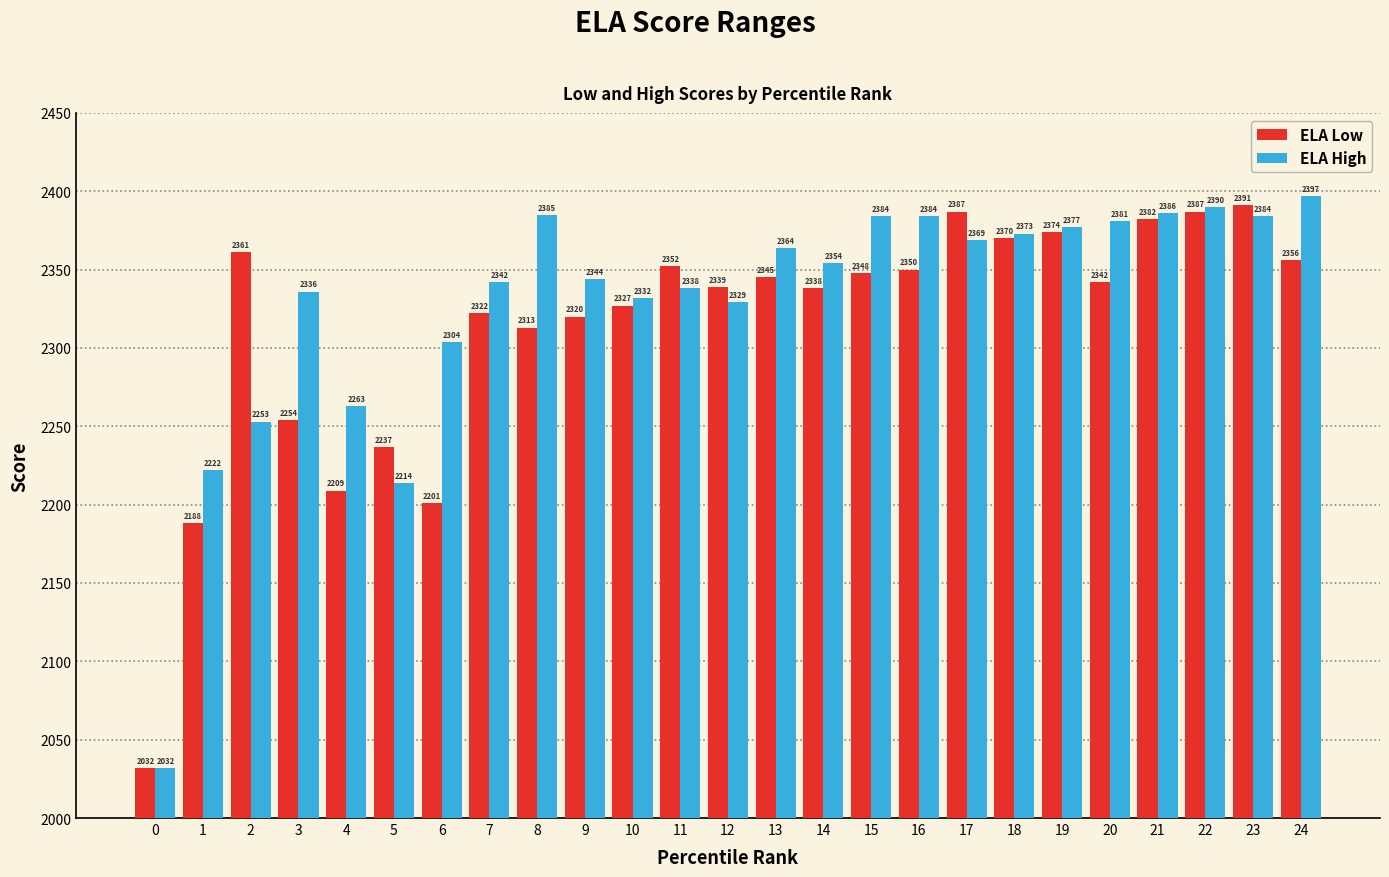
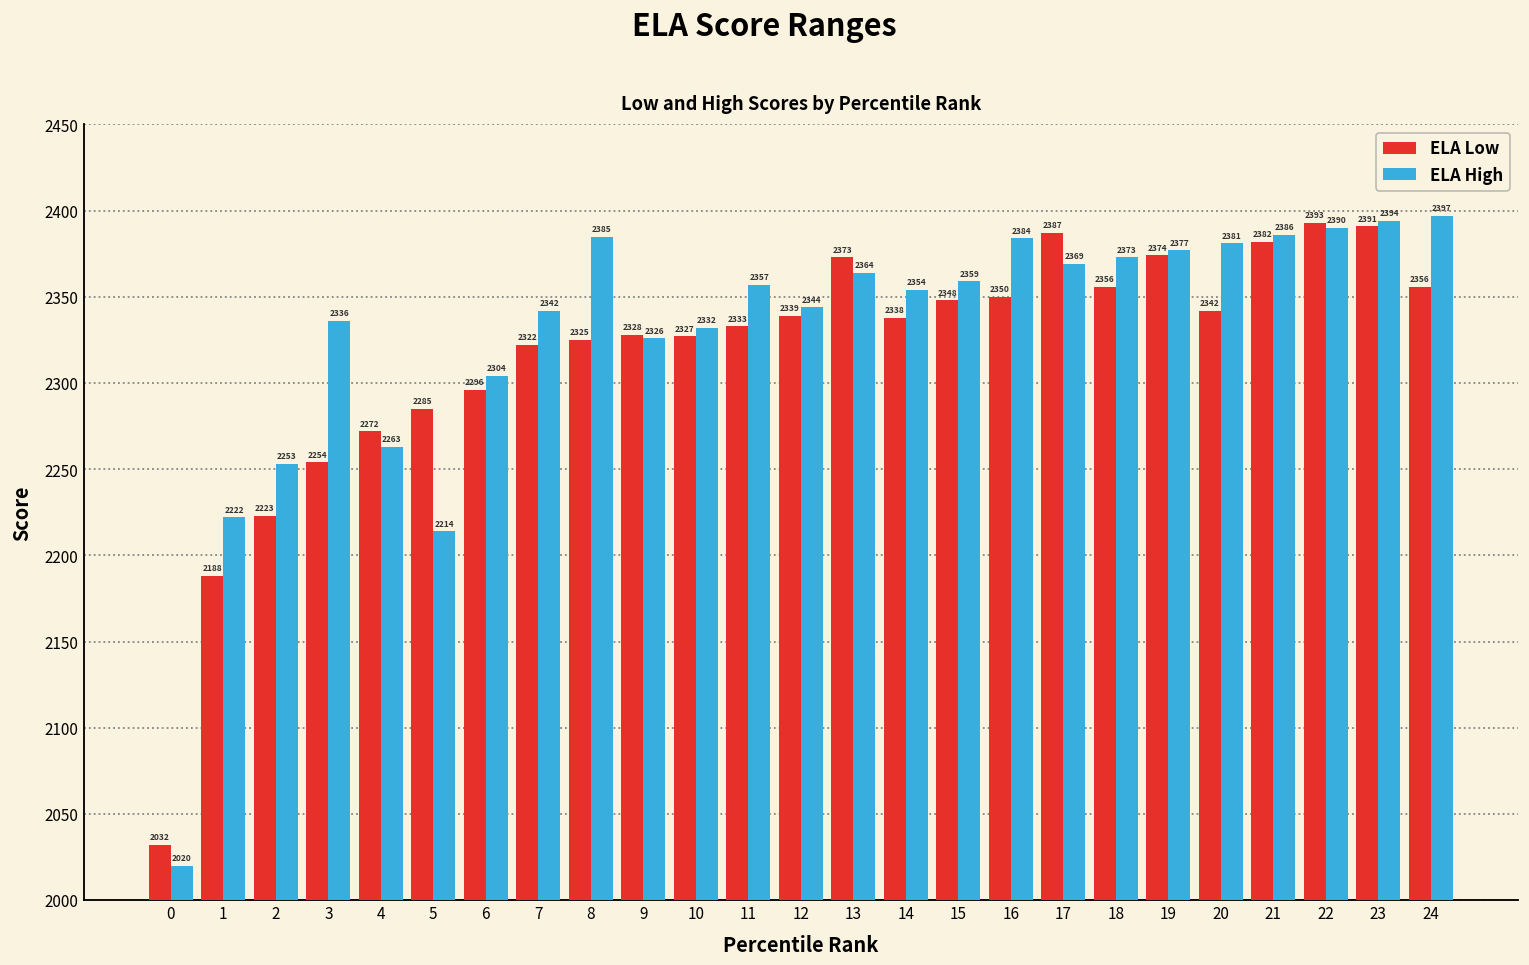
ELA High, 0: 2032 -> 2020
ELA Low, 2: 2361 -> 2223
ELA Low, 4: 2209 -> 2272
ELA Low, 5: 2237 -> 2285
ELA Low, 6: 2201 -> 2296
ELA Low, 8: 2313 -> 2325
ELA Low, 9: 2320 -> 2328
ELA High, 9: 2344 -> 2326
ELA Low, 11: 2352 -> 2333
ELA High, 11: 2338 -> 2357
ELA High, 12: 2329 -> 2344
ELA Low, 13: 2345 -> 2373
ELA High, 15: 2384 -> 2359
ELA Low, 18: 2370 -> 2356
ELA Low, 22: 2387 -> 2393
ELA High, 23: 2384 -> 2394
